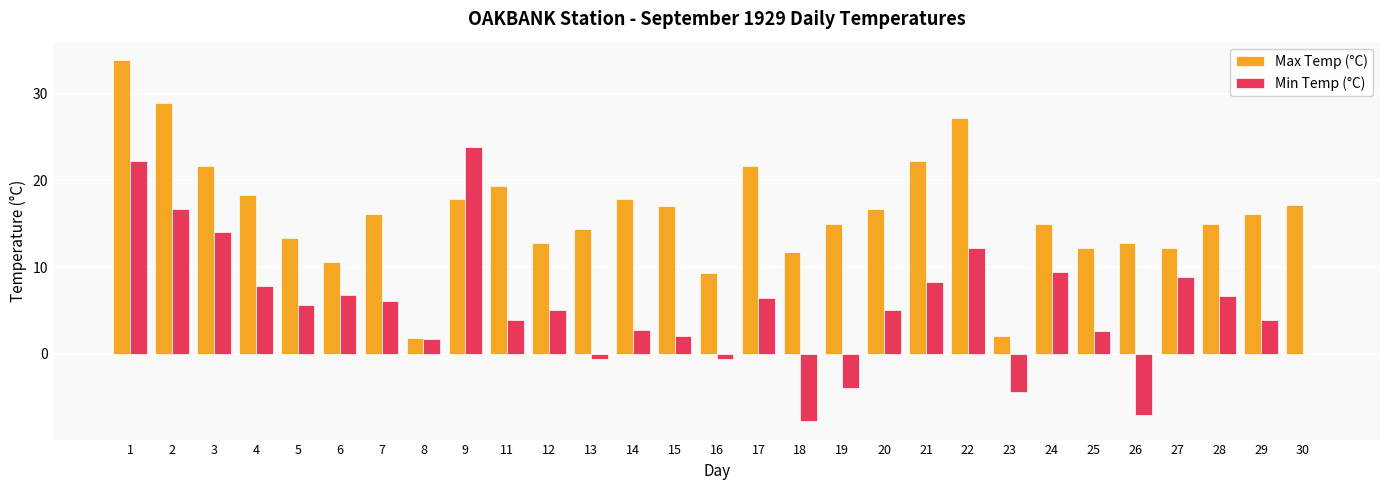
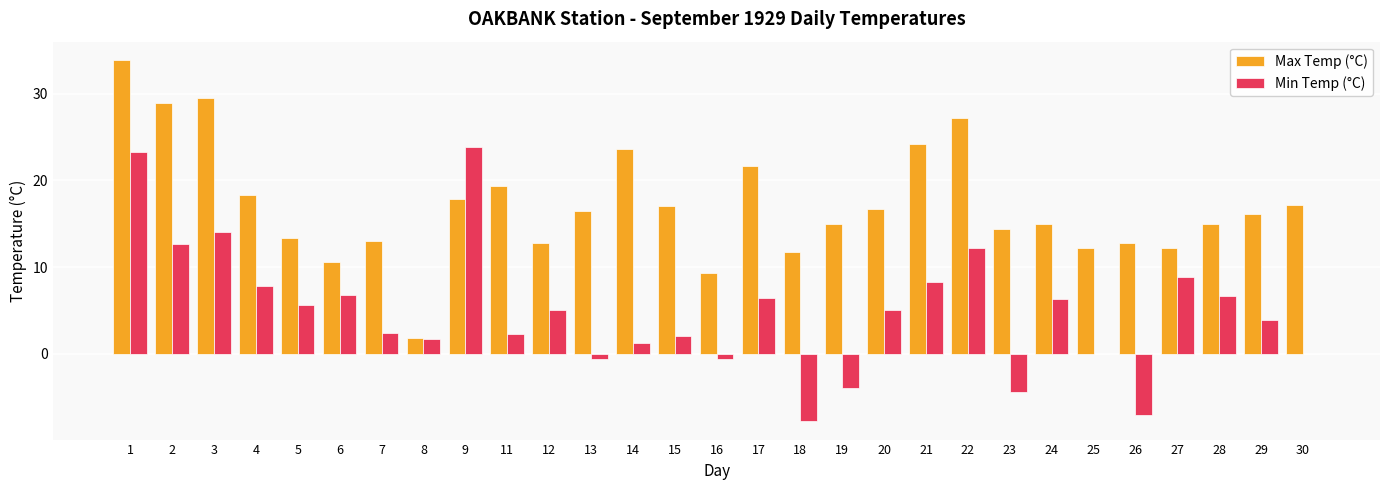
Min Temp (°C), 1: 22 -> 23
Min Temp (°C), 2: 17 -> 13
Max Temp (°C), 3: 22 -> 30
Max Temp (°C), 7: 16 -> 13
Min Temp (°C), 7: 6 -> 2
Min Temp (°C), 11: 4 -> 2
Max Temp (°C), 13: 14 -> 17
Max Temp (°C), 14: 18 -> 24
Min Temp (°C), 14: 3 -> 1
Max Temp (°C), 21: 22 -> 24
Max Temp (°C), 23: 2 -> 14
Min Temp (°C), 24: 9 -> 6
Min Temp (°C), 25: 3 -> 0
